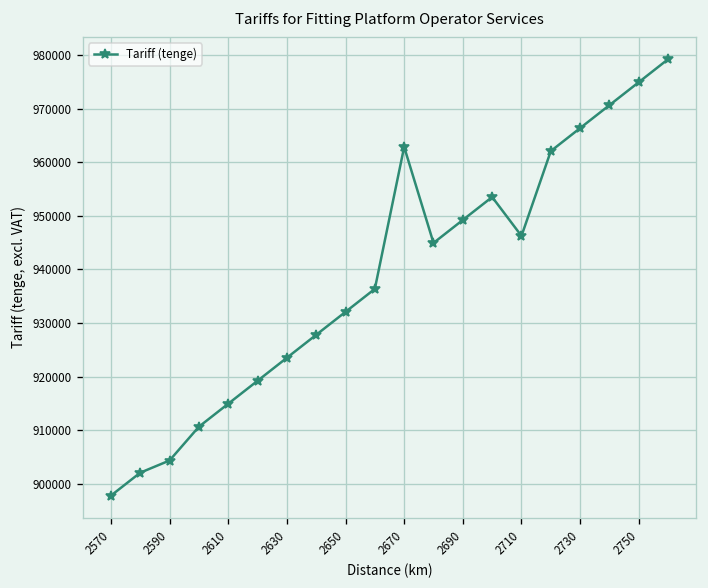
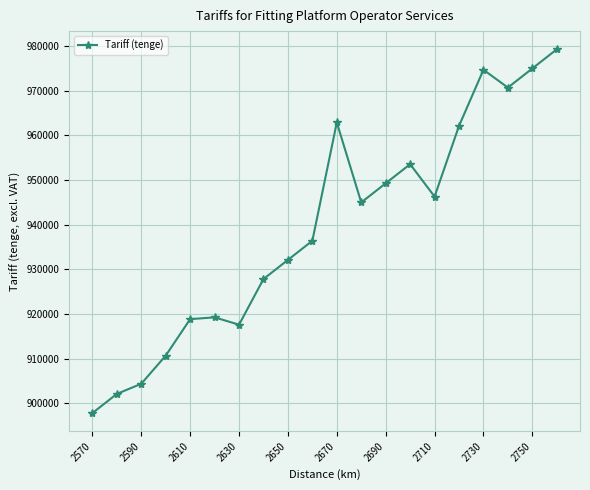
2610: 915000 -> 919000
2630: 924000 -> 918000
2730: 966000 -> 975000
